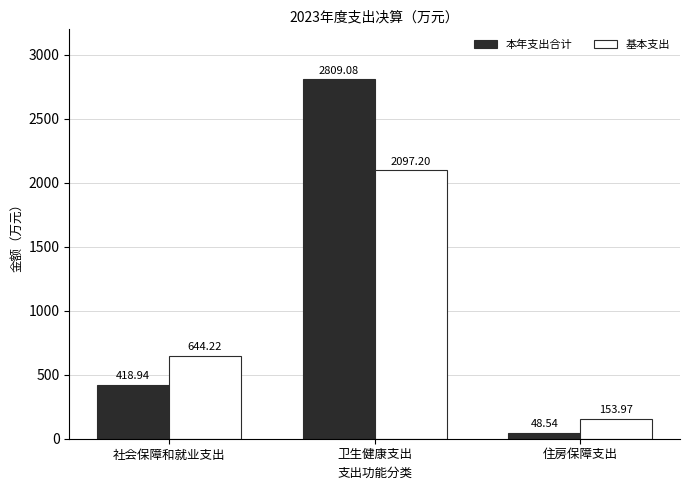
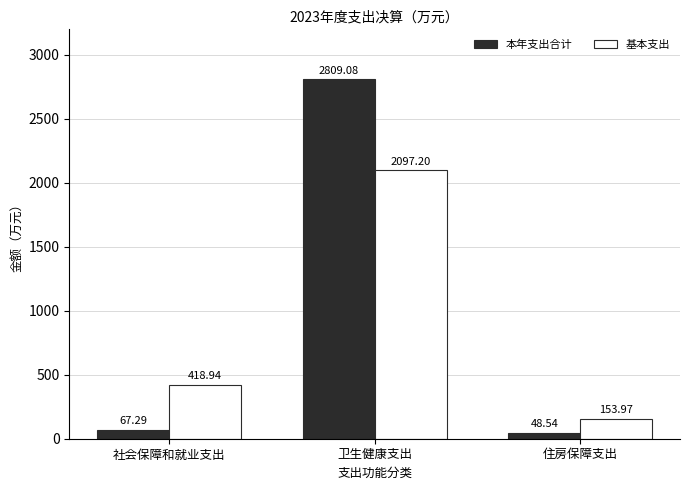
本年支出合计, 社会保障和就业支出: 418.94 -> 67.29
基本支出, 社会保障和就业支出: 644.22 -> 418.94
